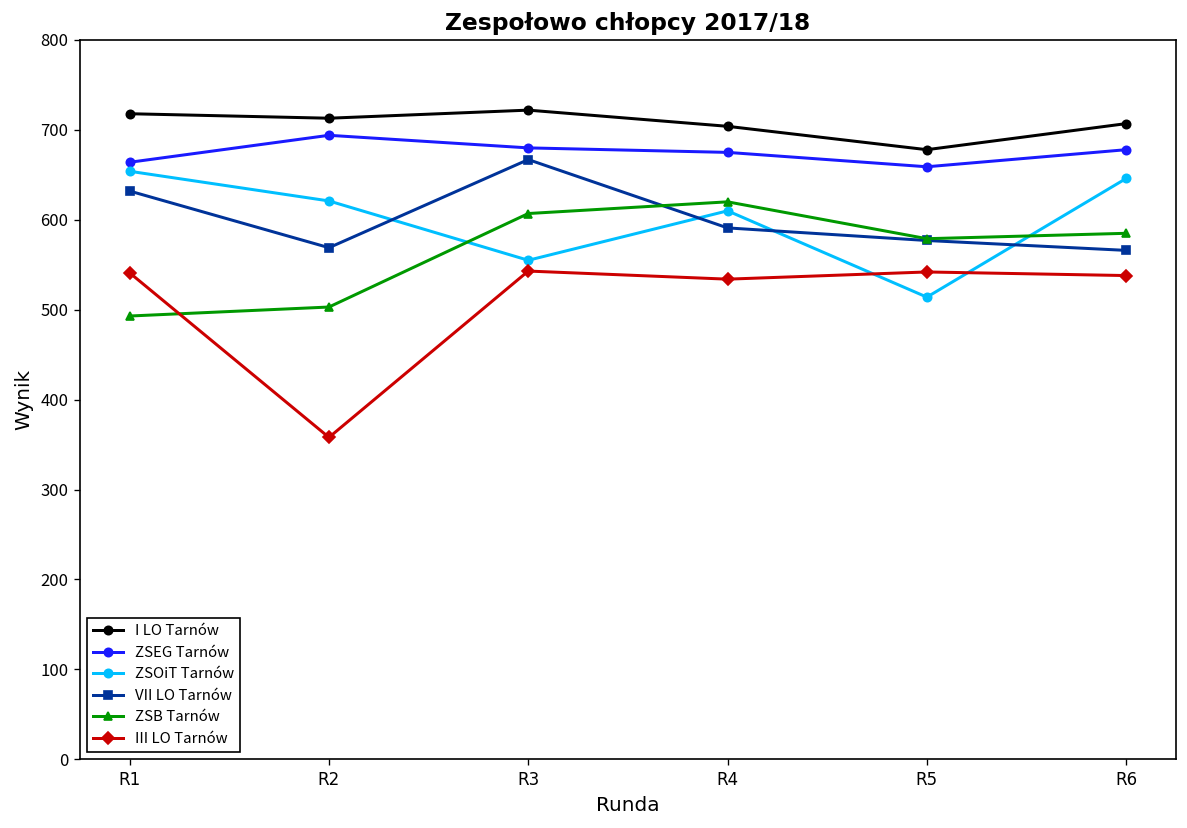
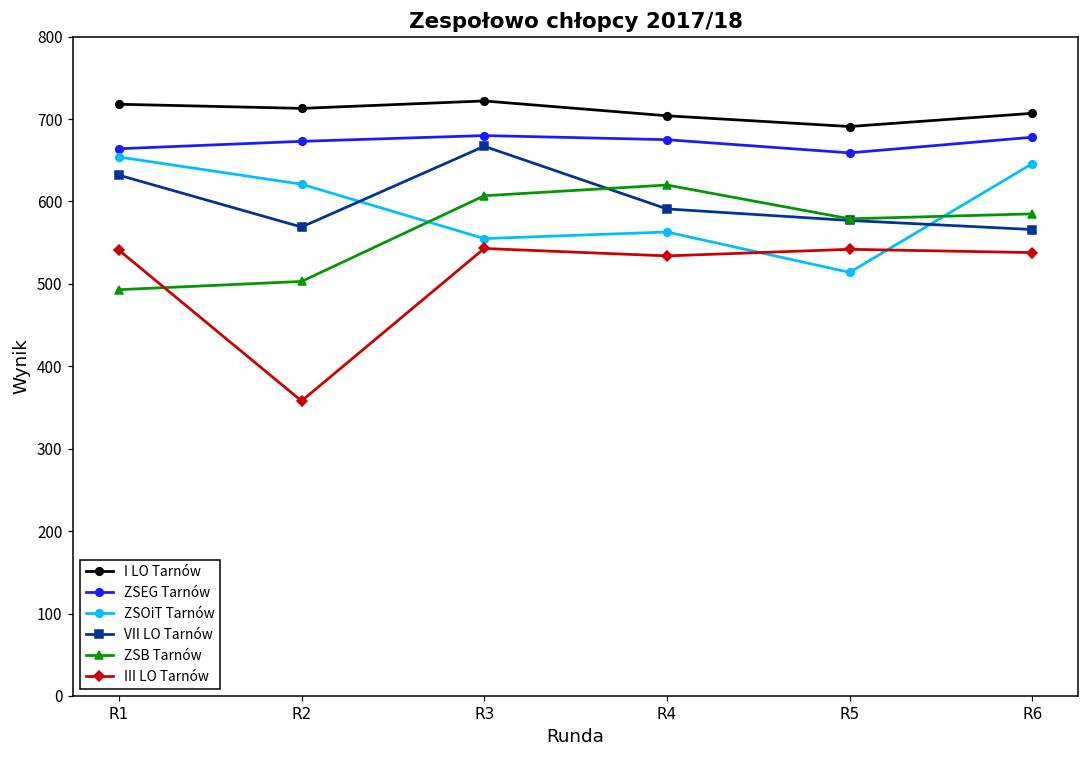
ZSEG Tarnów, R2: 690 -> 670
ZSOiT Tarnów, R4: 610 -> 560
I LO Tarnów, R5: 680 -> 690
